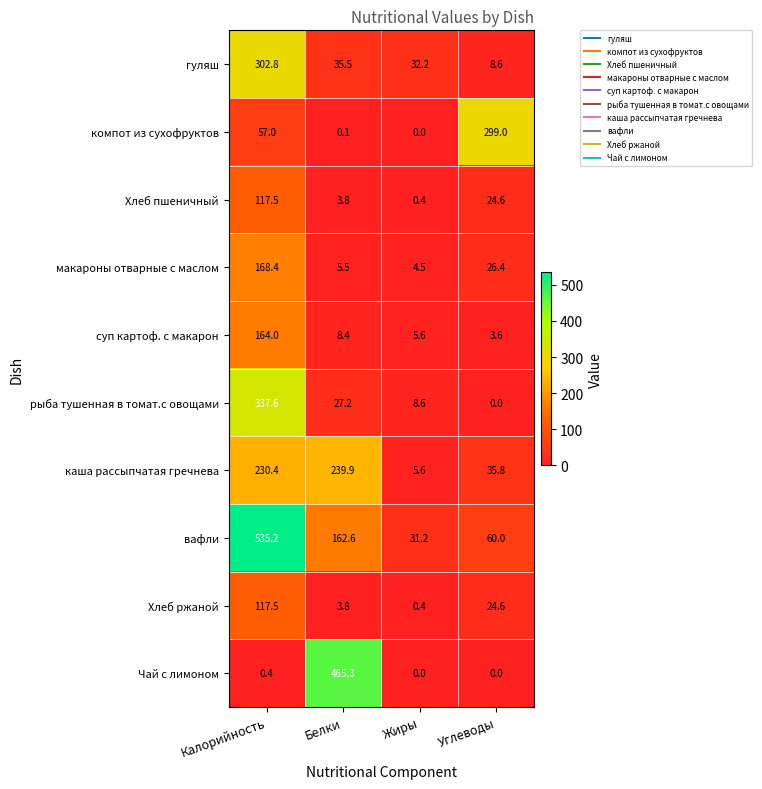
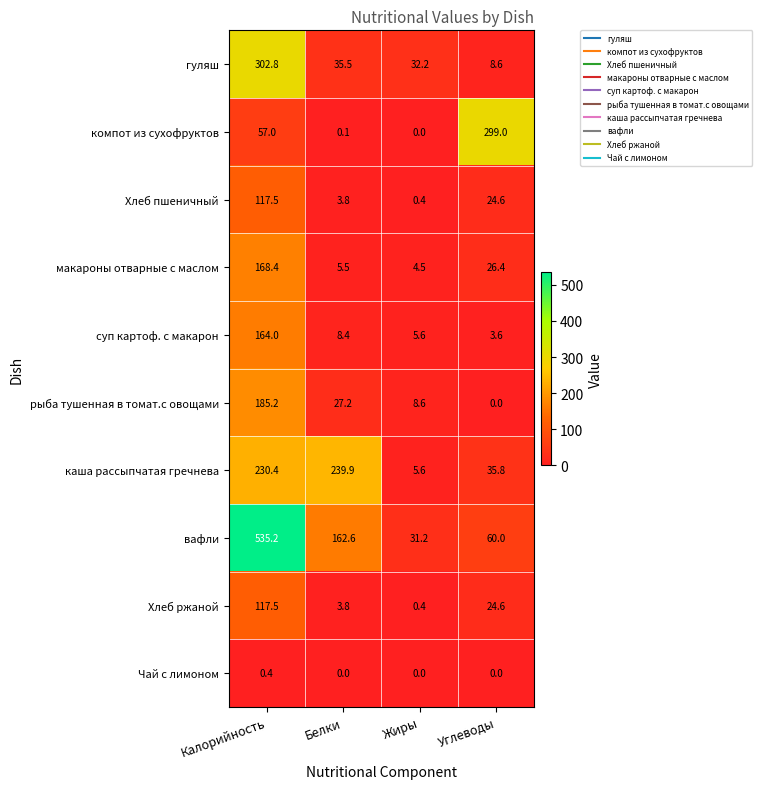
рыба тушенная в томат.с овощами, Калорийность: 337.6 -> 185.2
Чай с лимоном, Белки: 465.3 -> 0.0
